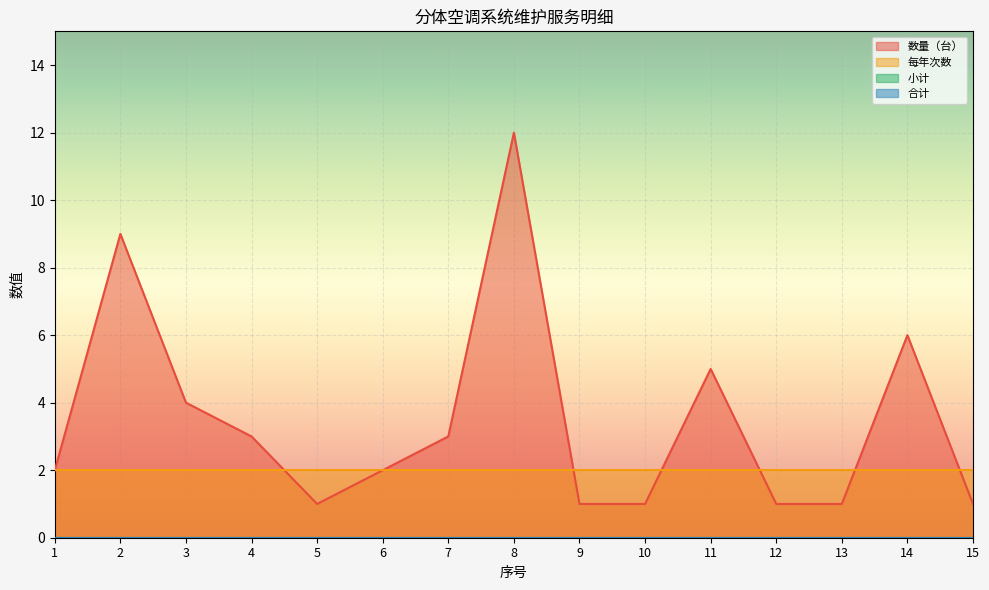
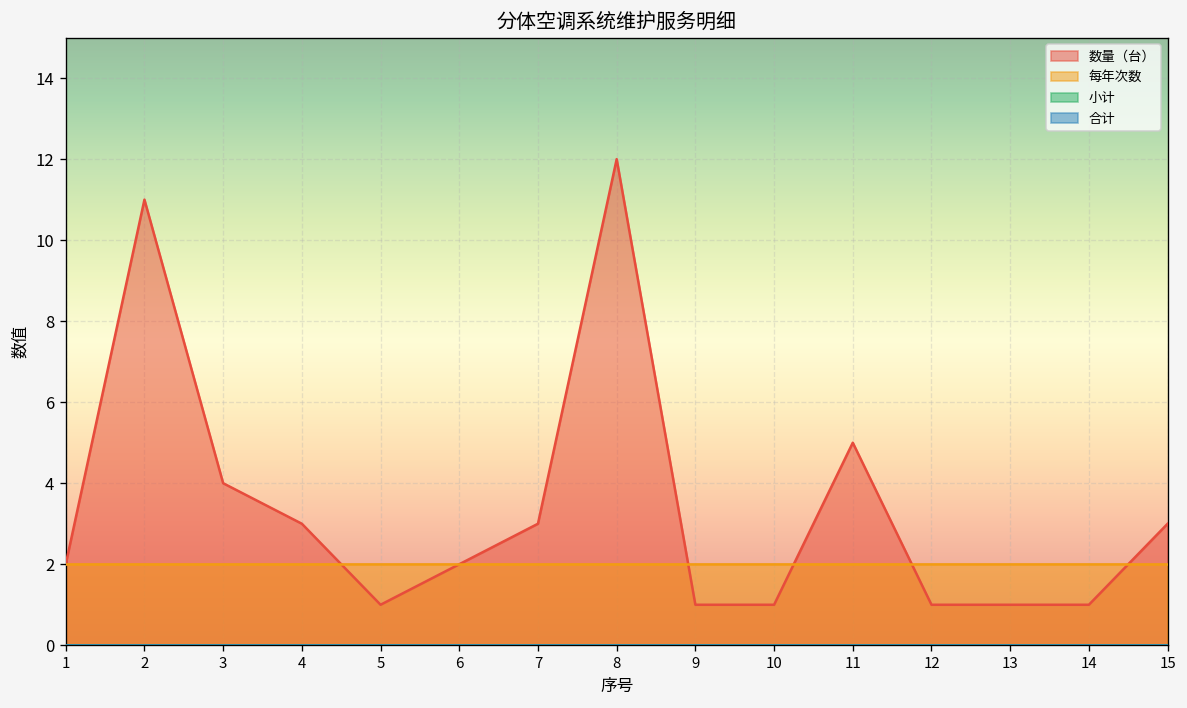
数量（台）, 2: 9 -> 11
数量（台）, 14: 6 -> 1
数量（台）, 15: 1 -> 3
